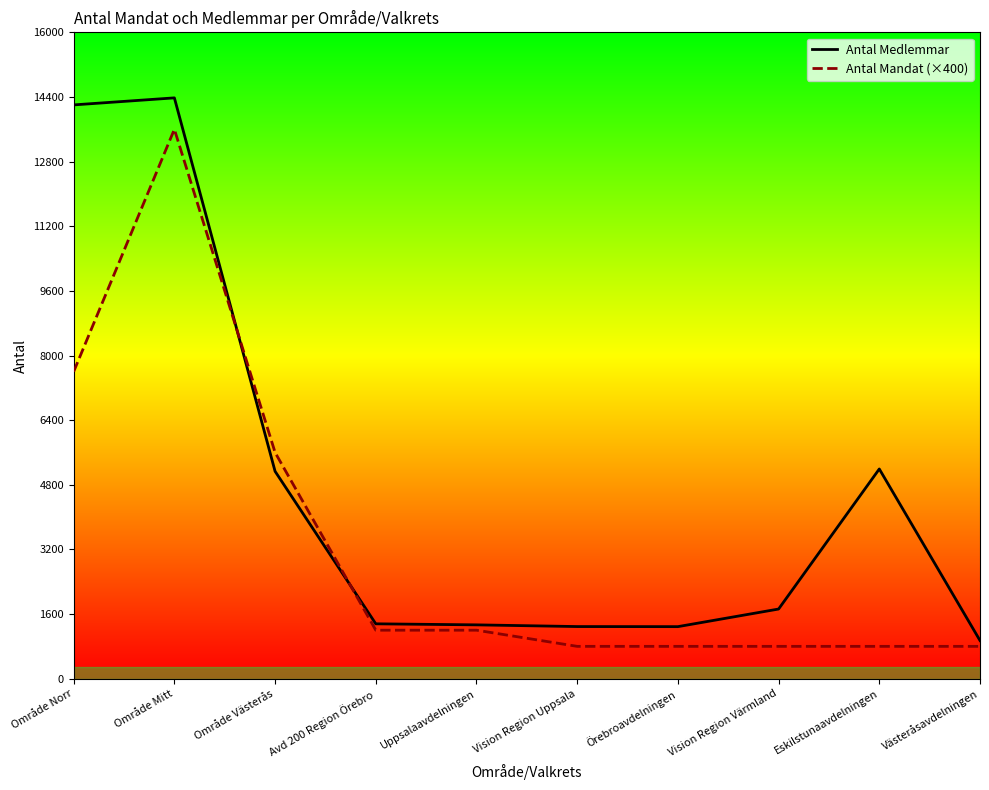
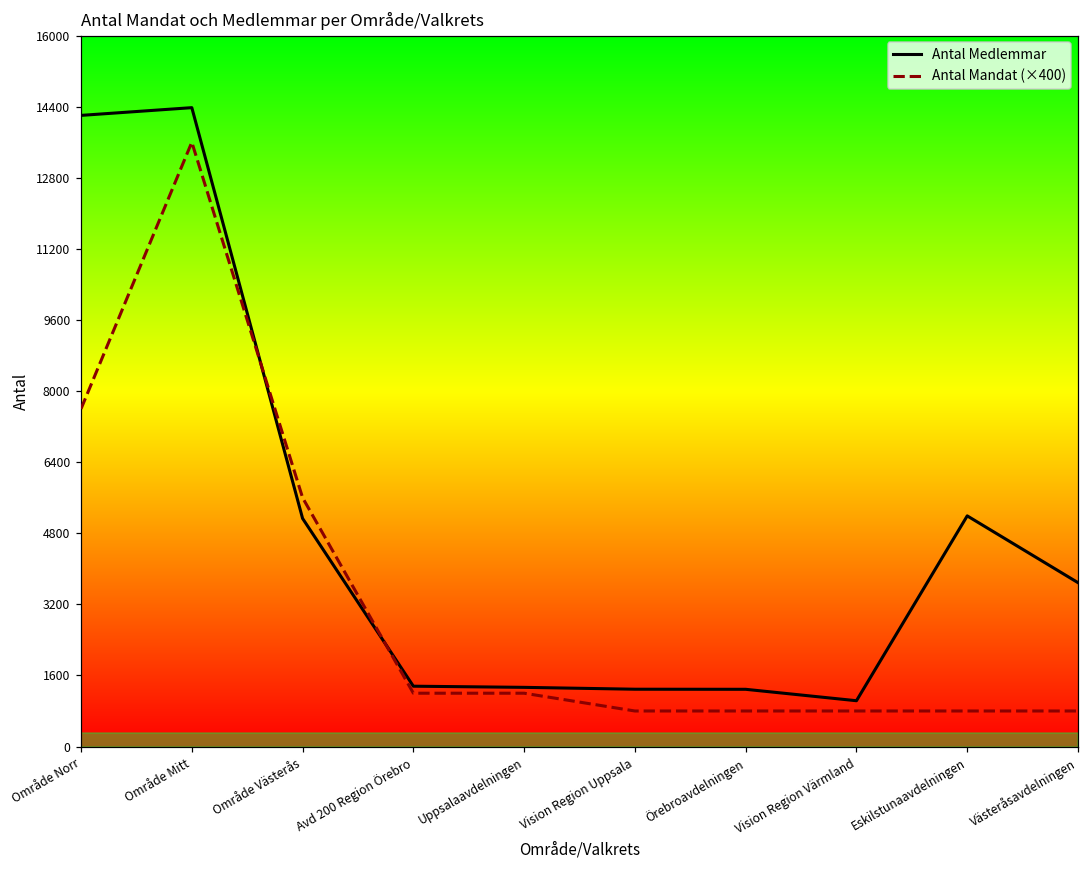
Antal Medlemmar, Vision Region Värmland: 1700 -> 1000
Antal Medlemmar, Västeråsavdelningen: 900 -> 3700
